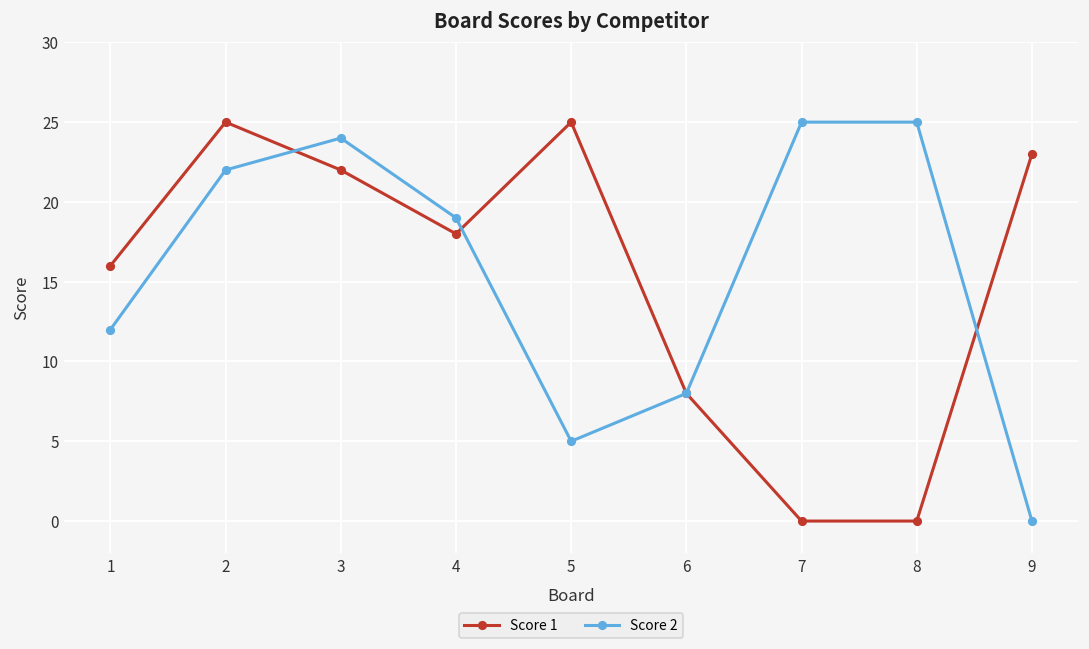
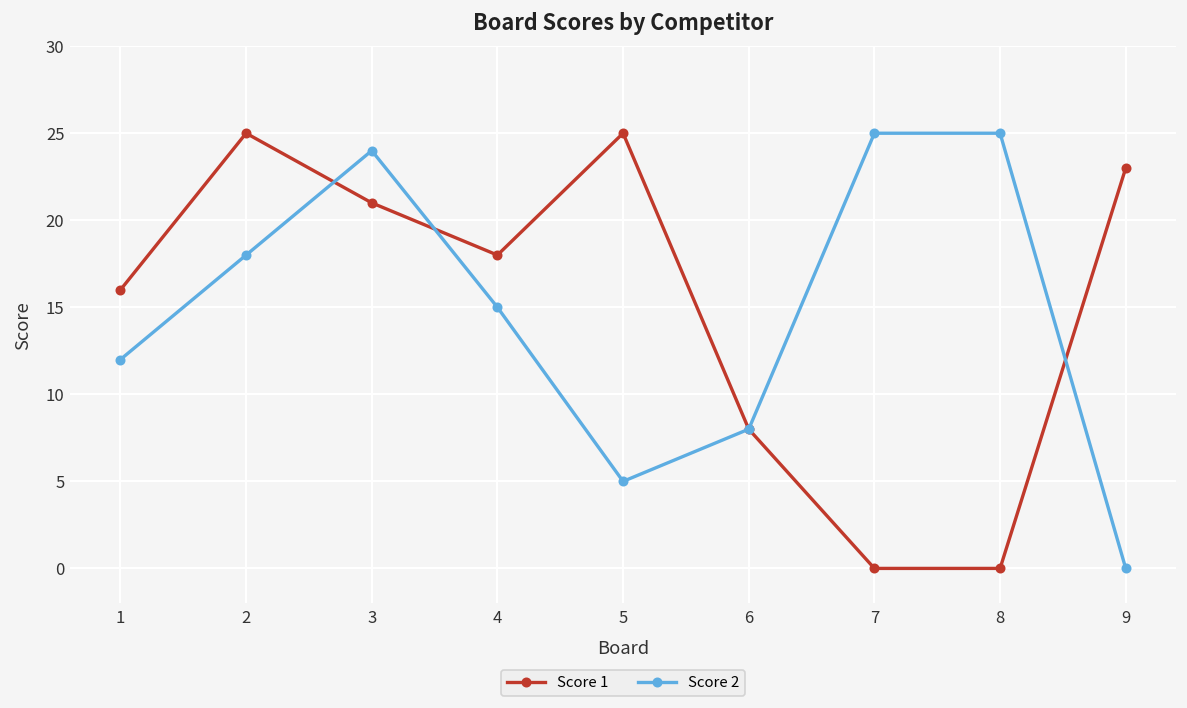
Score 2, 2: 22 -> 18
Score 1, 3: 22 -> 21
Score 2, 4: 19 -> 15
